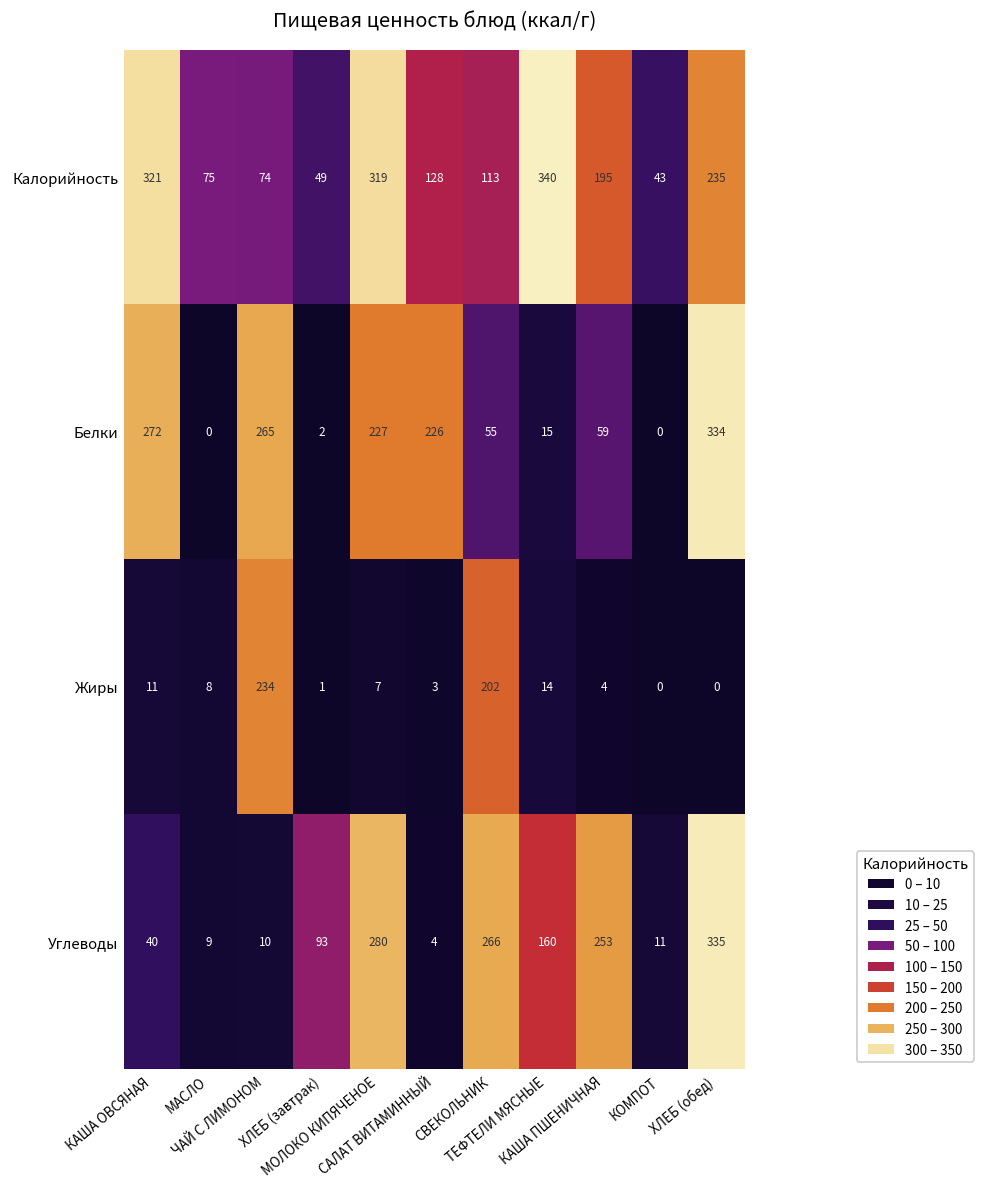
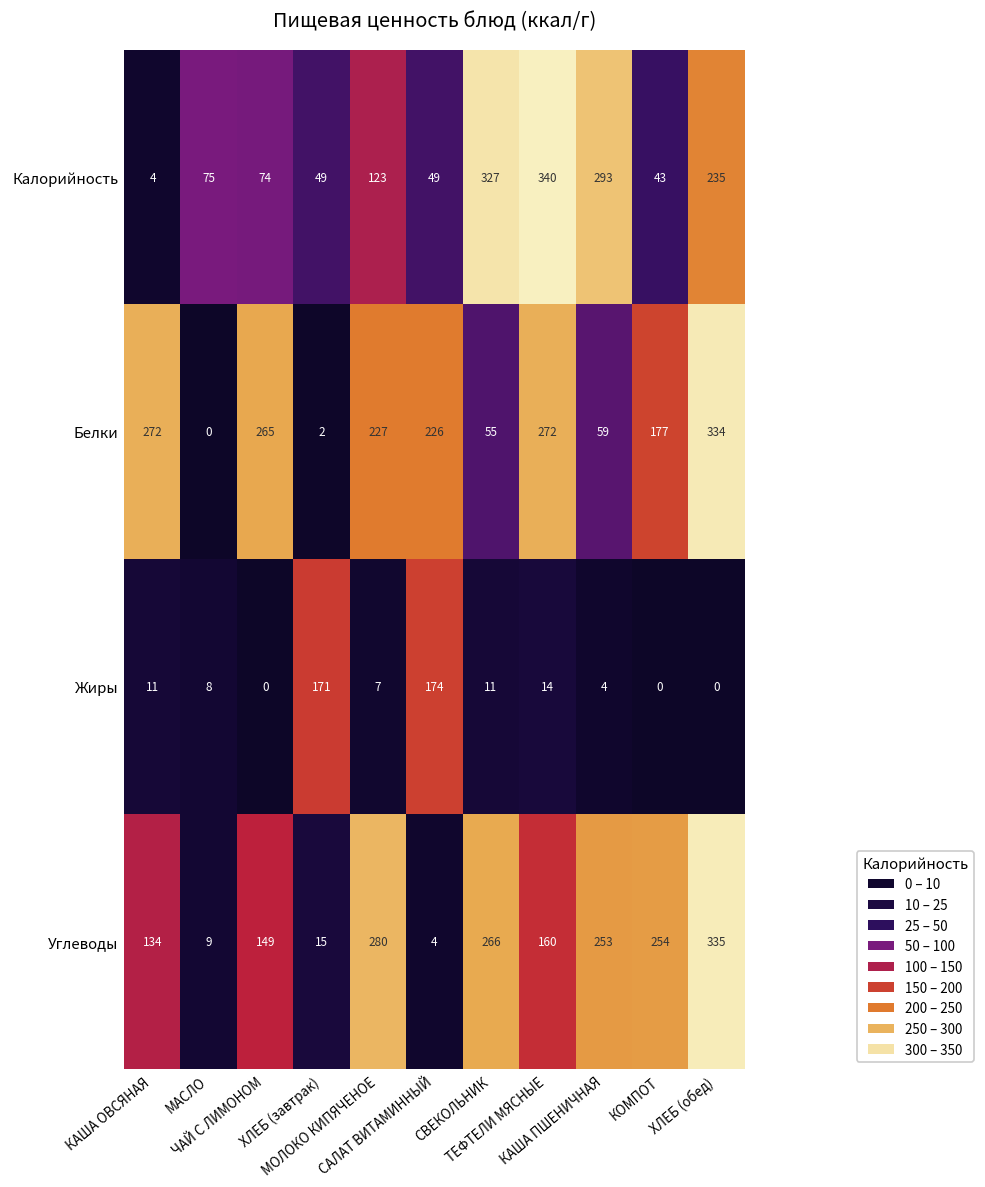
Калорийность, КАША ОВСЯНАЯ: 321 -> 4
Калорийность, МОЛОКО КИПЯЧЕНОЕ: 319 -> 123
Калорийность, САЛАТ ВИТАМИННЫЙ: 128 -> 49
Калорийность, СВЕКОЛЬНИК: 113 -> 327
Калорийность, КАША ПШЕНИЧНАЯ: 195 -> 293
Белки, ТЕФТЕЛИ МЯСНЫЕ: 15 -> 272
Белки, КОМПОТ: 0 -> 177
Жиры, ЧАЙ С ЛИМОНОМ: 234 -> 0
Жиры, ХЛЕБ (завтрак): 1 -> 171
Жиры, САЛАТ ВИТАМИННЫЙ: 3 -> 174
Жиры, СВЕКОЛЬНИК: 202 -> 11
Углеводы, КАША ОВСЯНАЯ: 40 -> 134
Углеводы, ЧАЙ С ЛИМОНОМ: 10 -> 149
Углеводы, ХЛЕБ (завтрак): 93 -> 15
Углеводы, КОМПОТ: 11 -> 254
